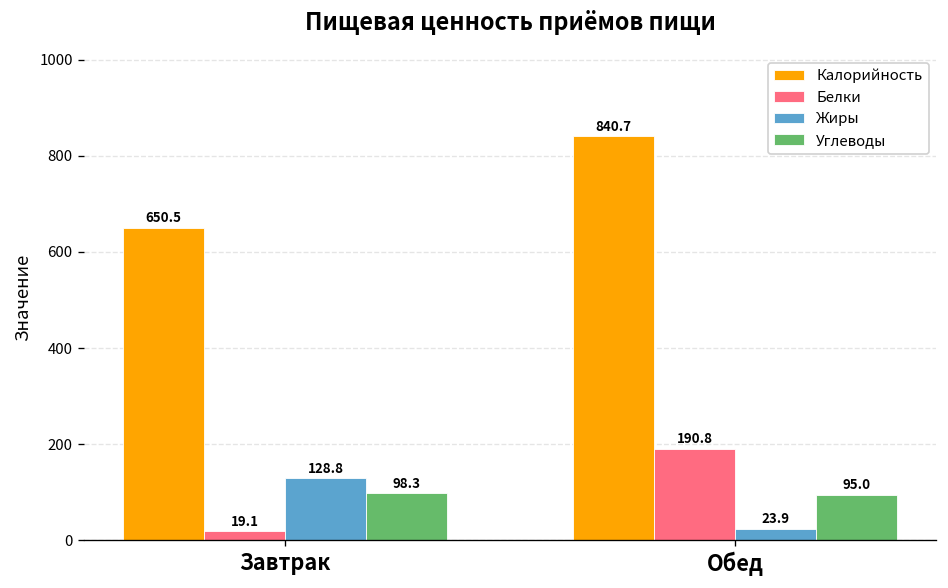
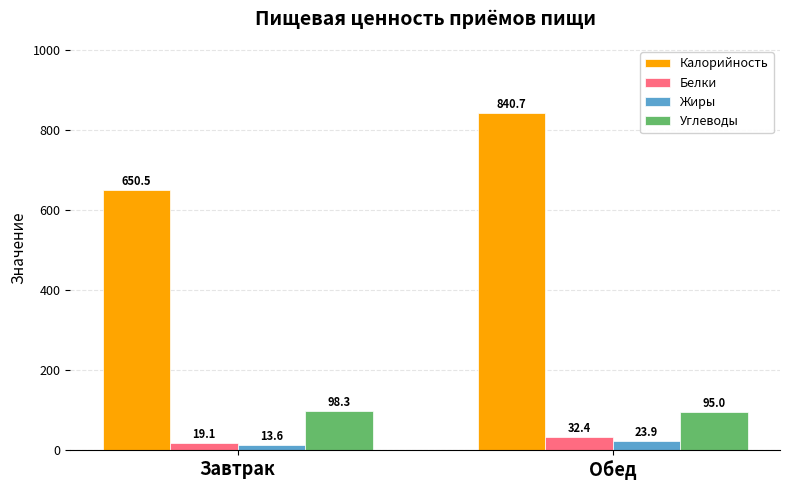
Жиры, Завтрак: 128.8 -> 13.6
Белки, Обед: 190.8 -> 32.4
